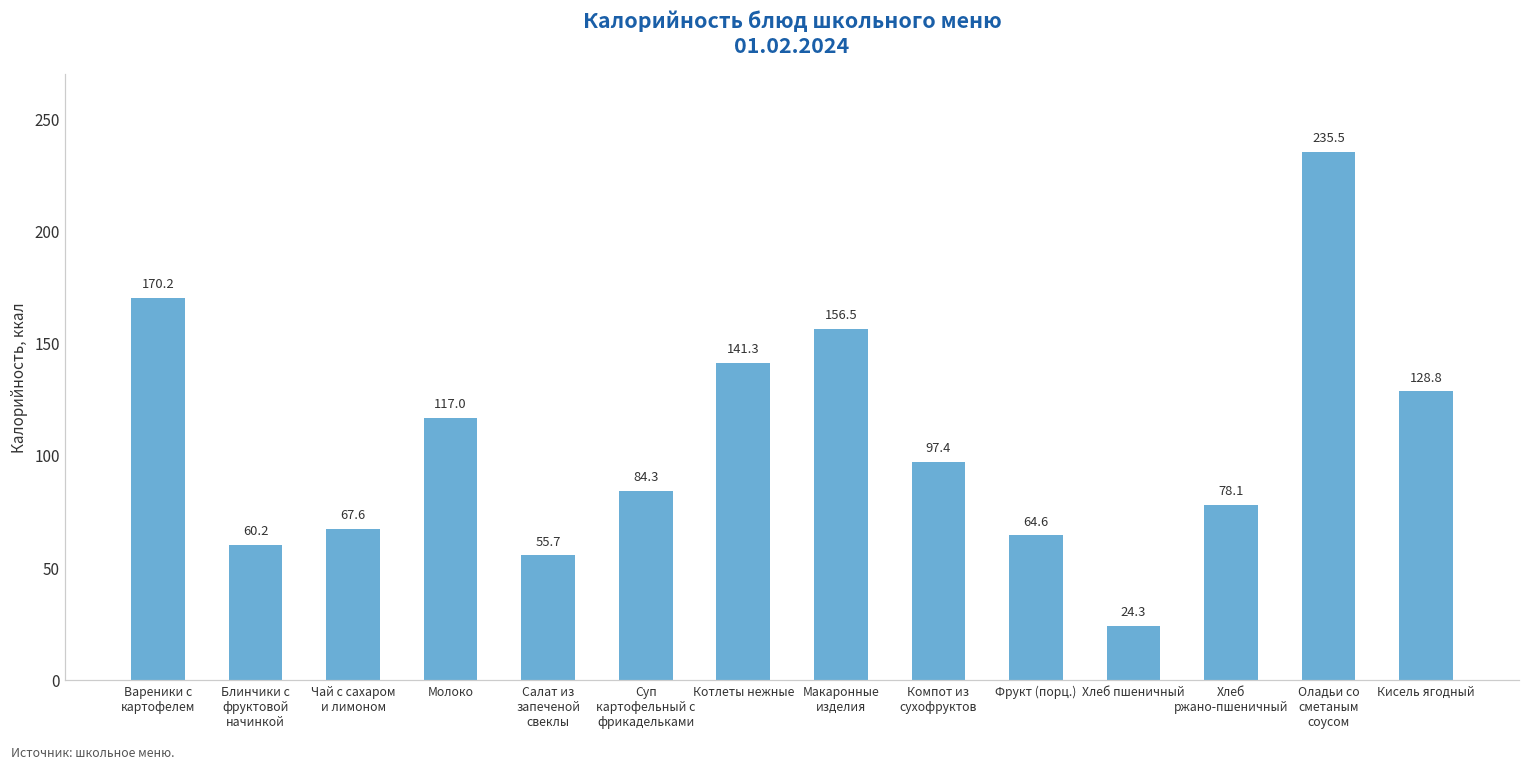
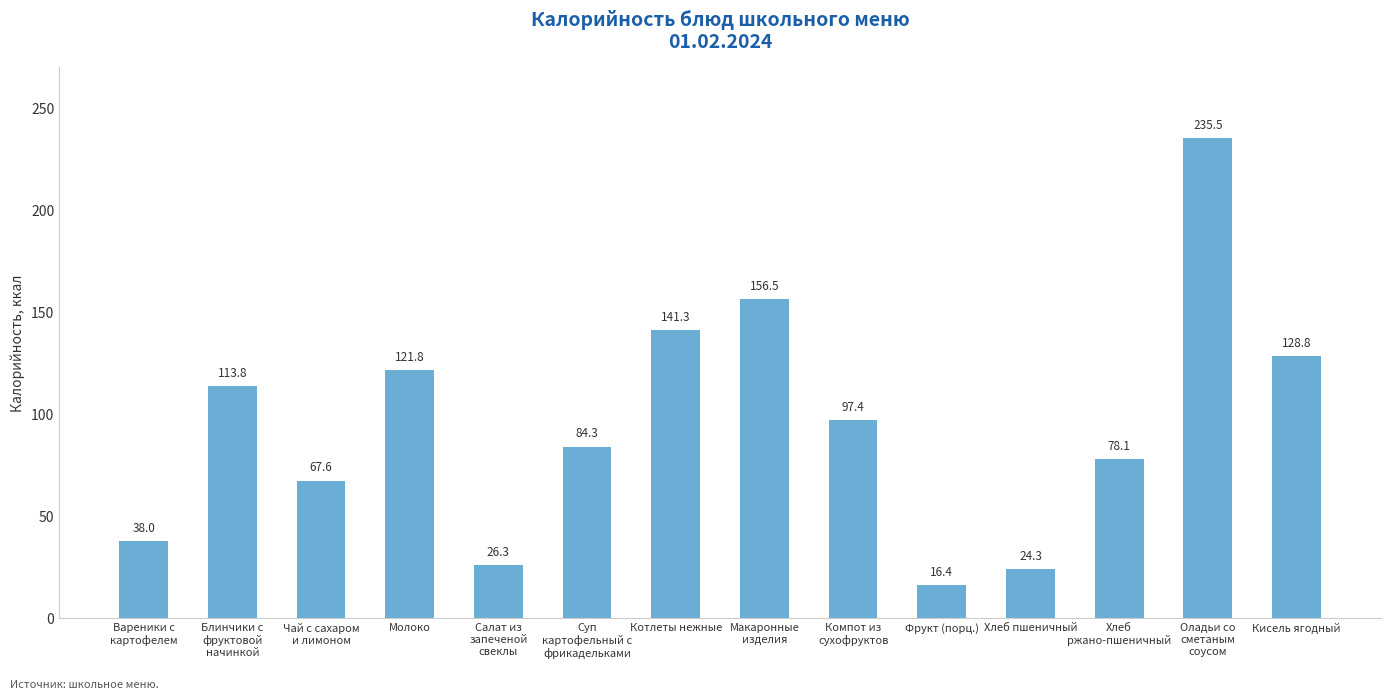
Вареники с картофелем: 170.2 -> 38.0
Блинчики с фруктовой начинкой: 60.2 -> 113.8
Молоко: 117.0 -> 121.8
Салат из запеченой свеклы: 55.7 -> 26.3
Фрукт (порц.): 64.6 -> 16.4
